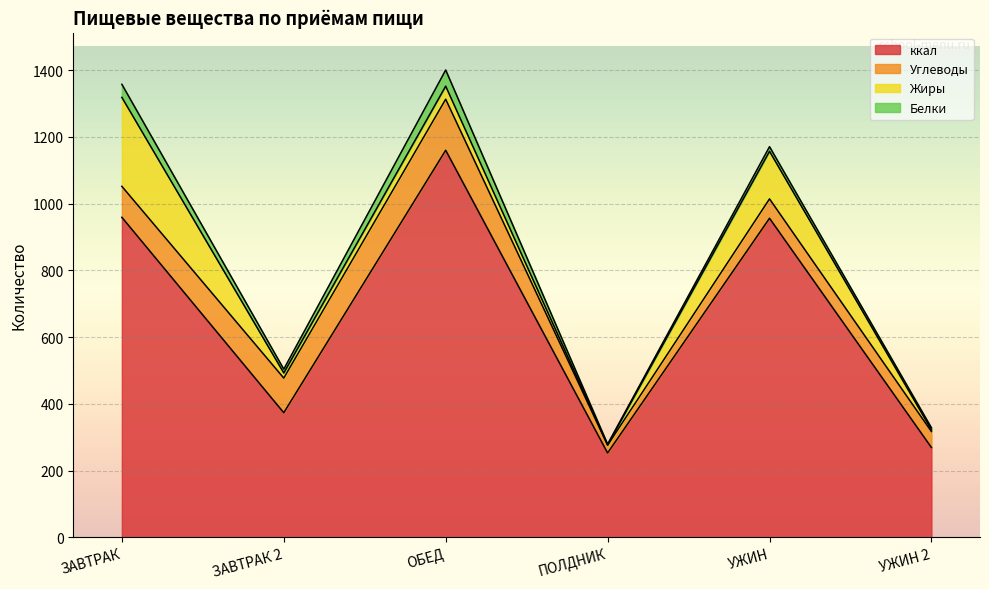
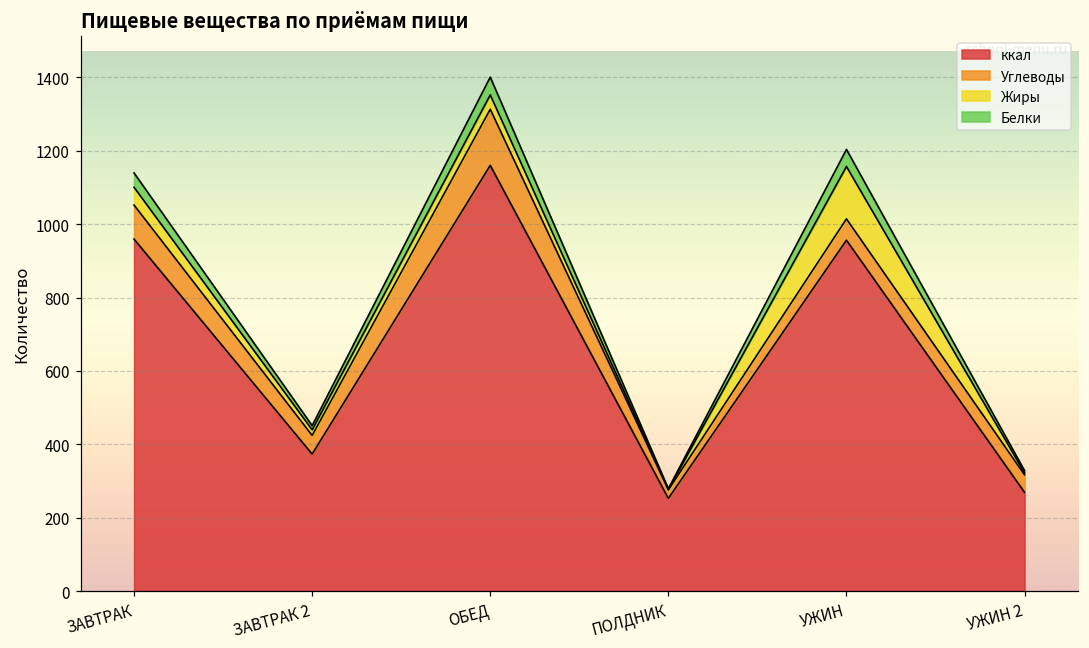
Жиры, ЗАВТРАК: 270 -> 50
Углеводы, ЗАВТРАК 2: 100 -> 50
Белки, УЖИН: 10 -> 50
